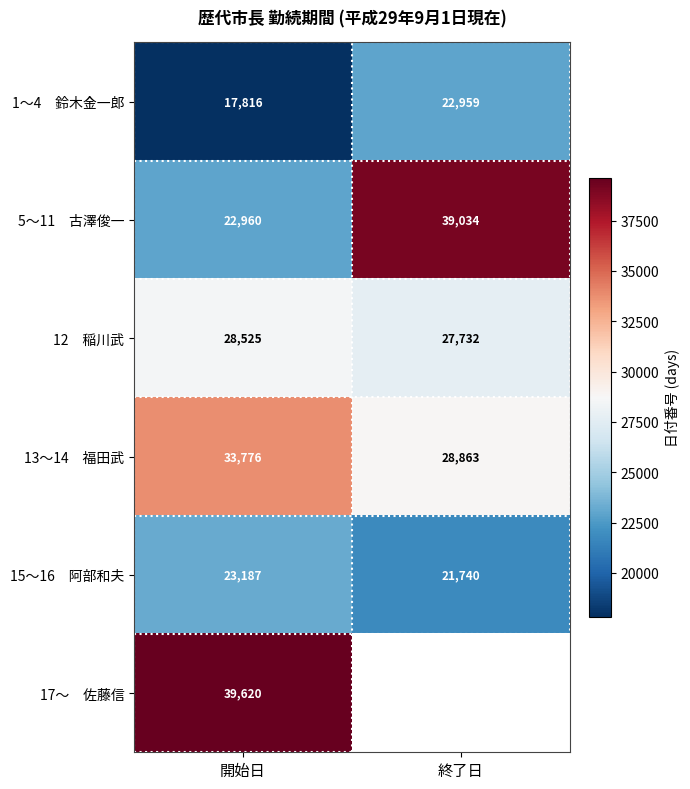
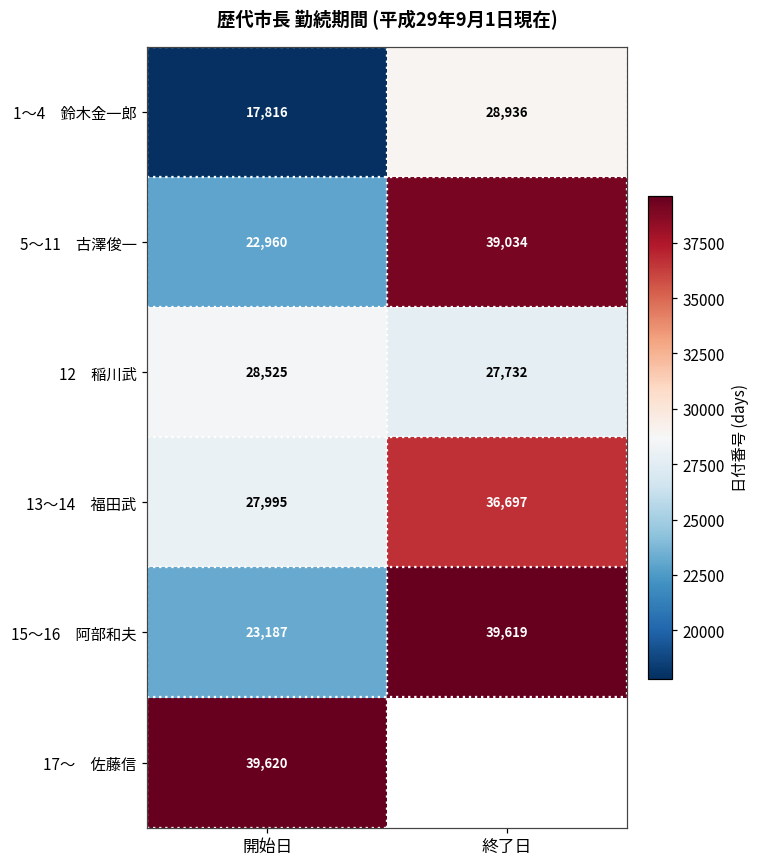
1～4 鈴木金一郎, 終了日: 22,959 -> 28,936
13～14 福田武, 開始日: 33,776 -> 27,995
13～14 福田武, 終了日: 28,863 -> 36,697
15～16 阿部和夫, 終了日: 21,740 -> 39,619
